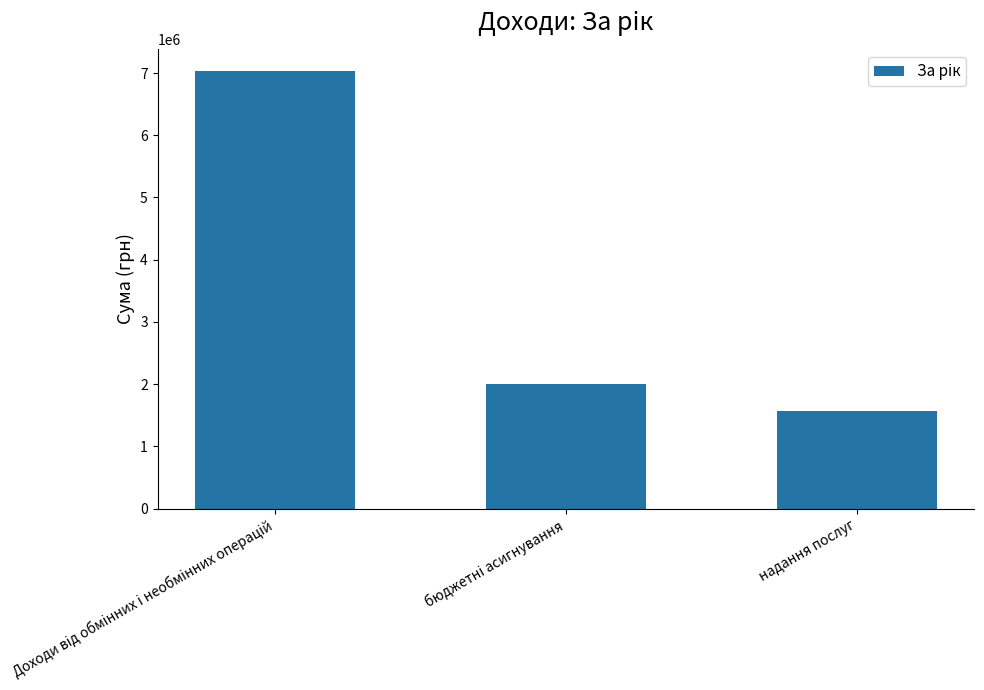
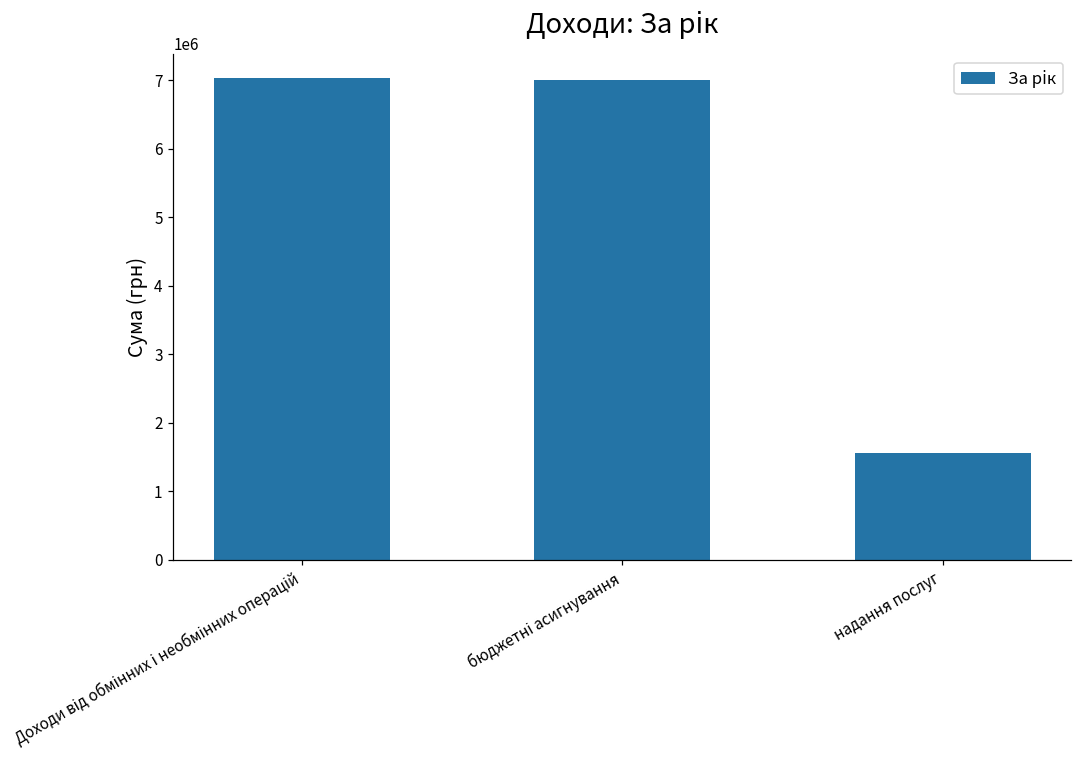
бюджетні асигнування: 2000000 -> 7000000
